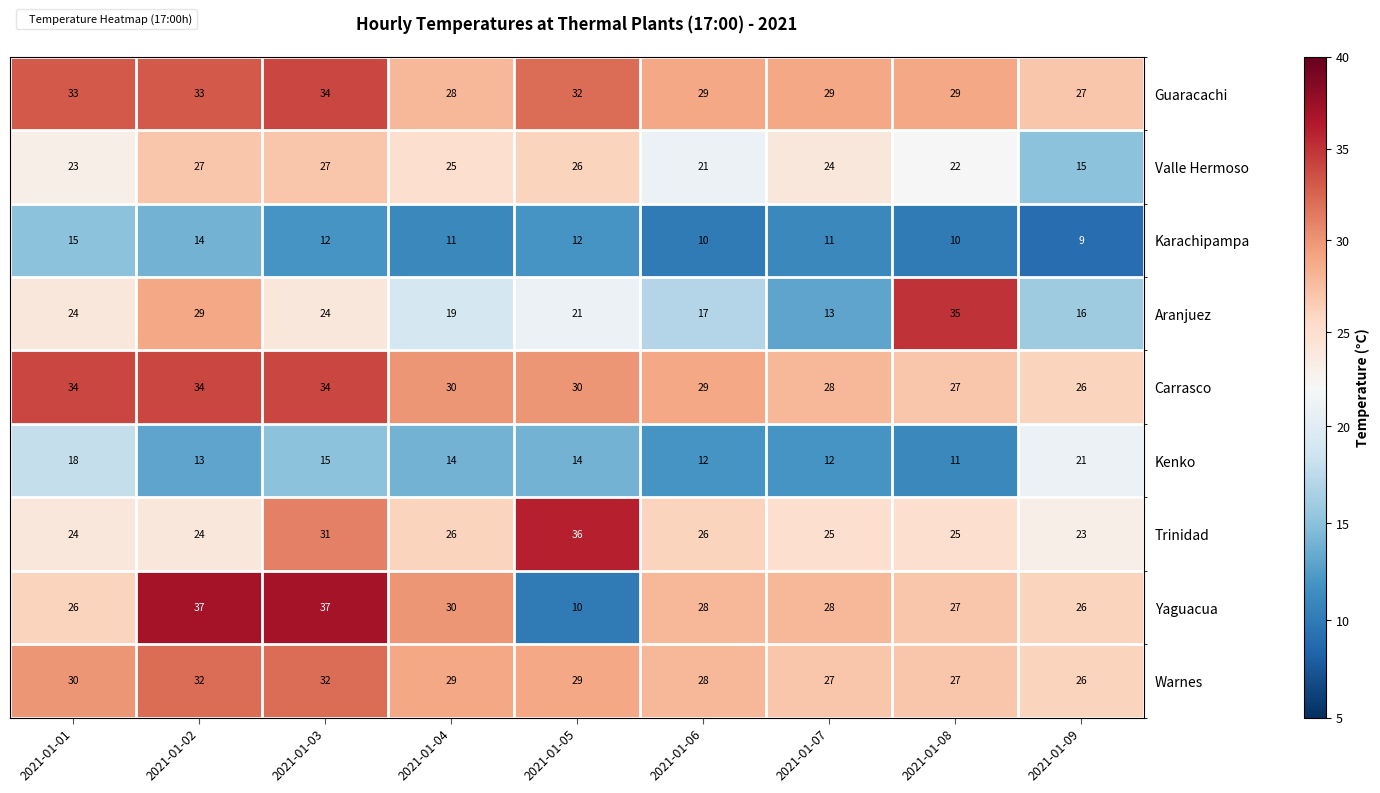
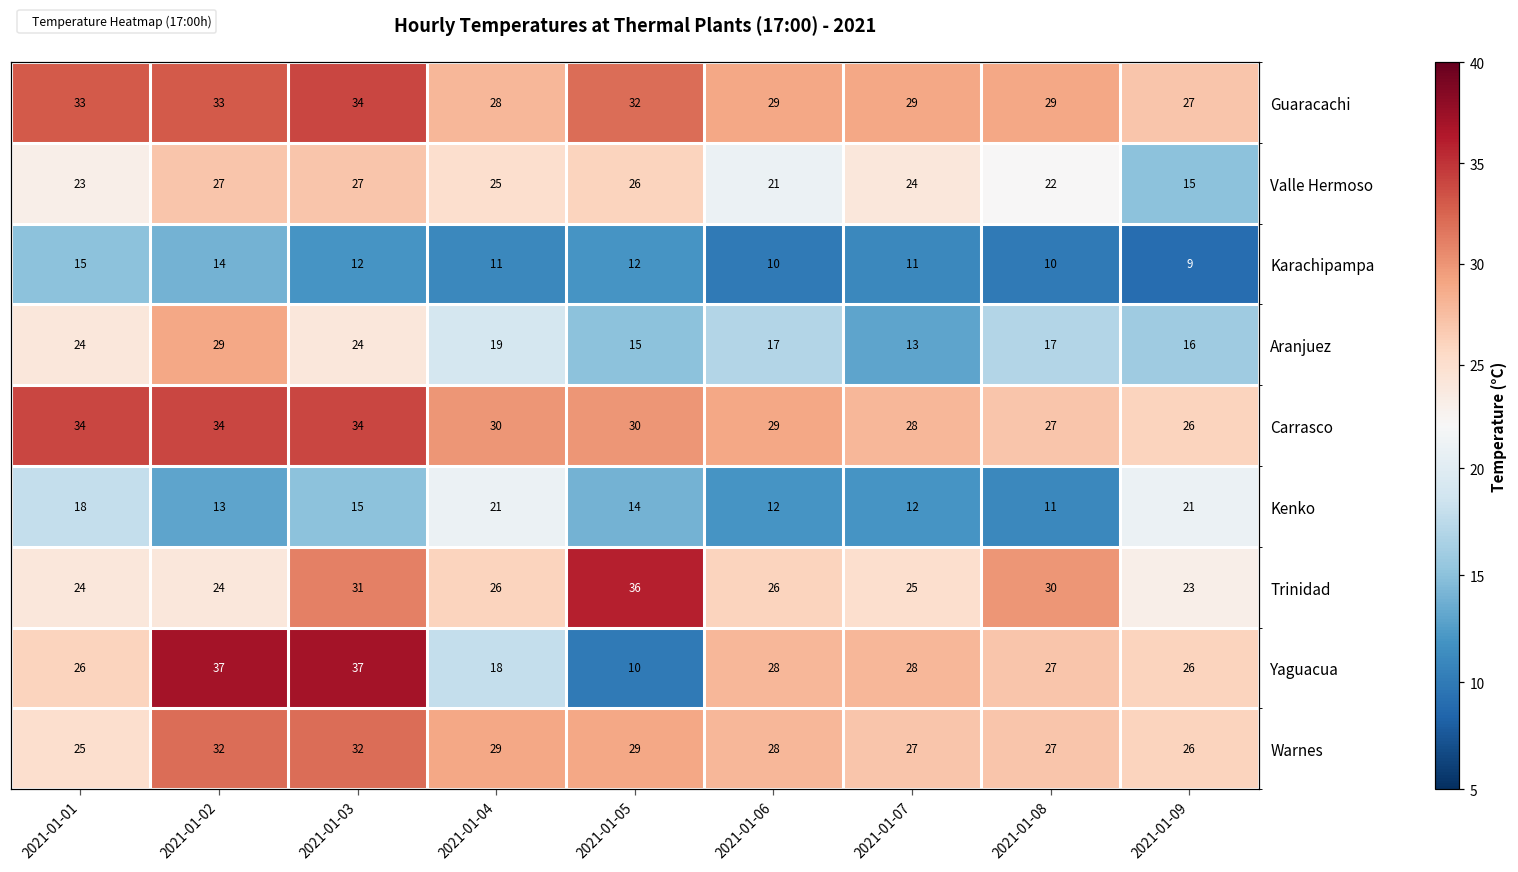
Aranjuez, 2021-01-05: 21 -> 15
Aranjuez, 2021-01-08: 35 -> 17
Kenko, 2021-01-04: 14 -> 21
Trinidad, 2021-01-08: 25 -> 30
Yaguacua, 2021-01-04: 30 -> 18
Warnes, 2021-01-01: 30 -> 25
